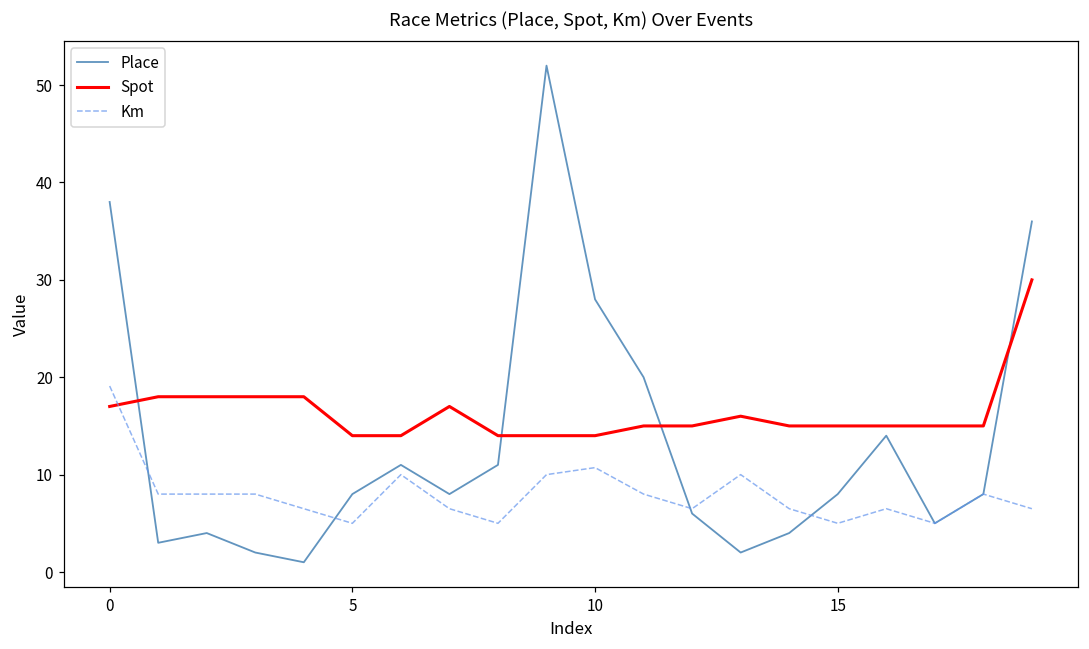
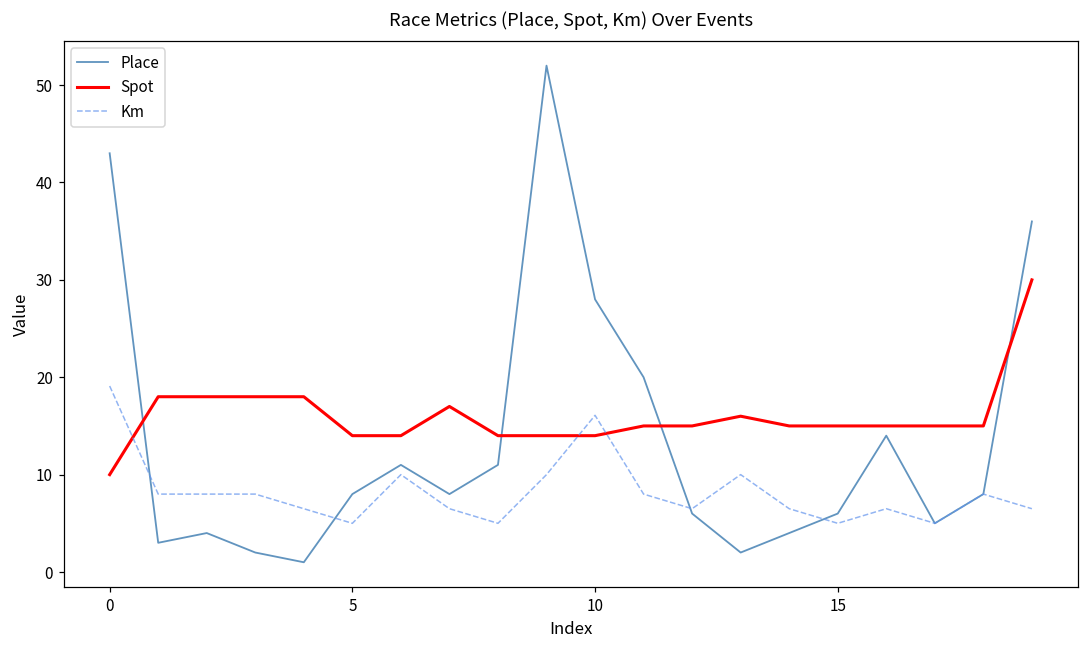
Place, 0: 38 -> 43
Spot, 0: 17 -> 10
Km, 10: 11 -> 16
Place, 15: 8 -> 6
